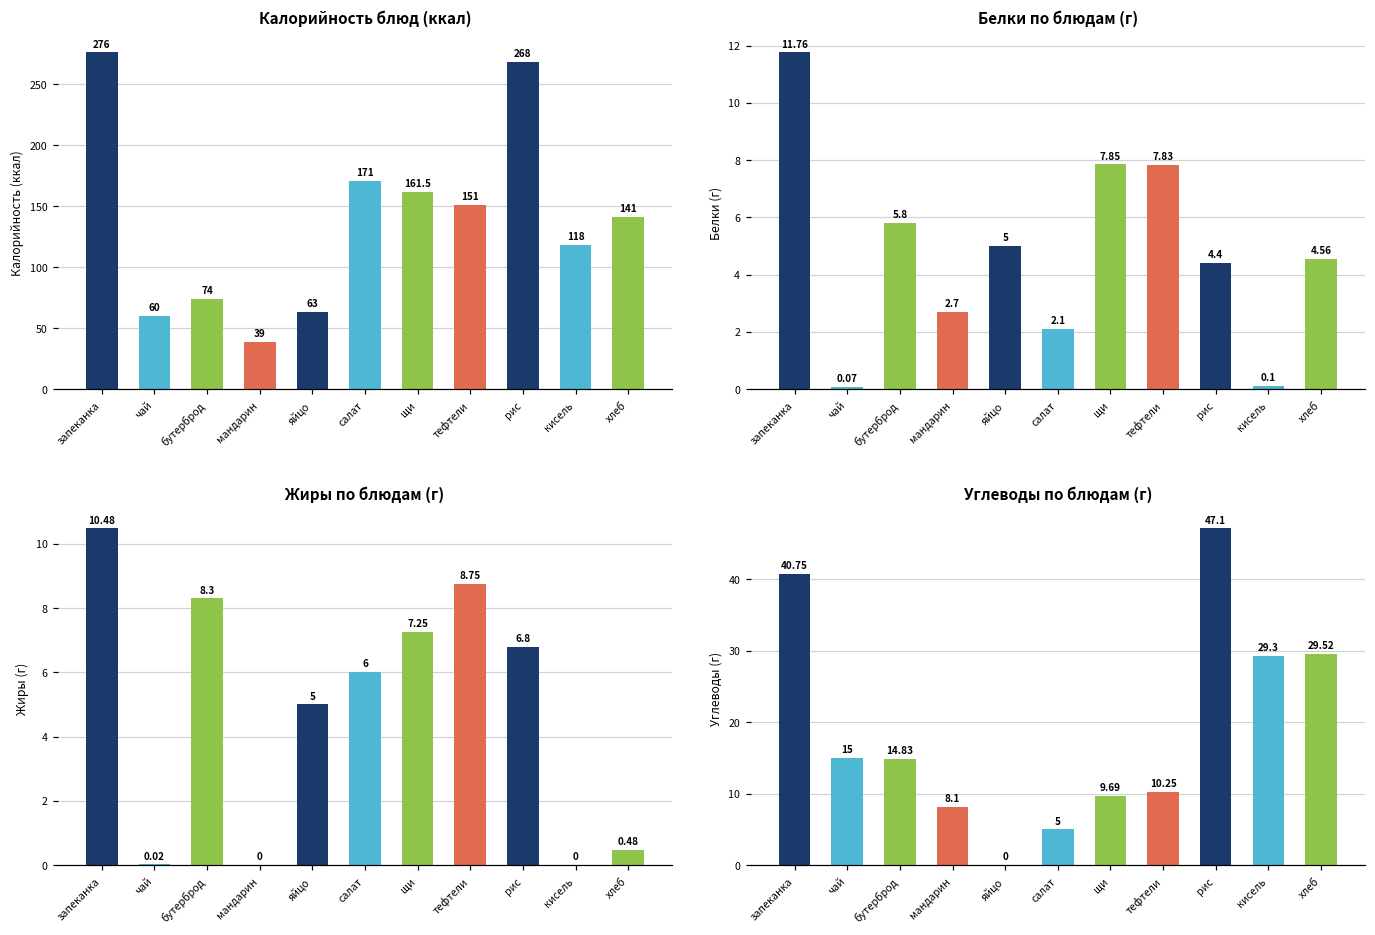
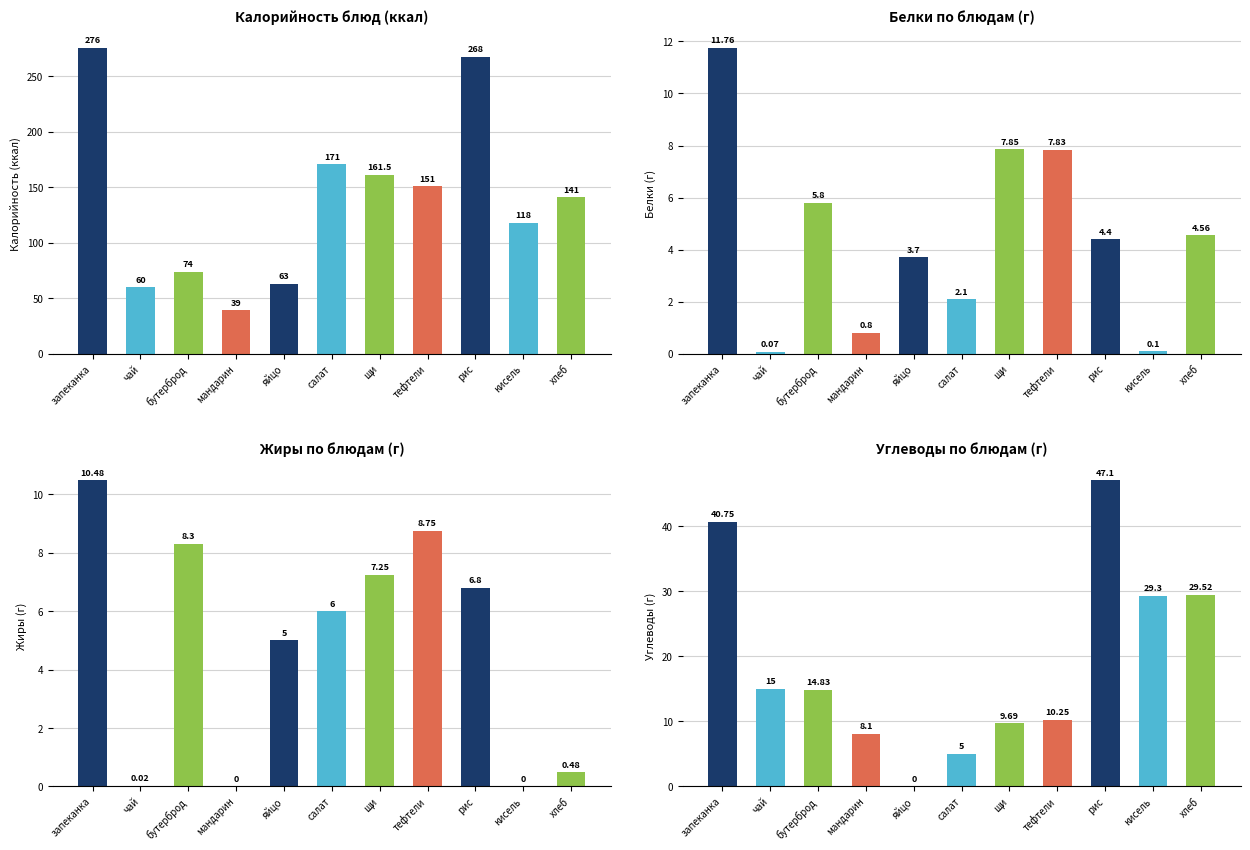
Белки по блюдам (г), мандарин: 2.7 -> 0.8
Белки по блюдам (г), яйцо: 5 -> 3.7
